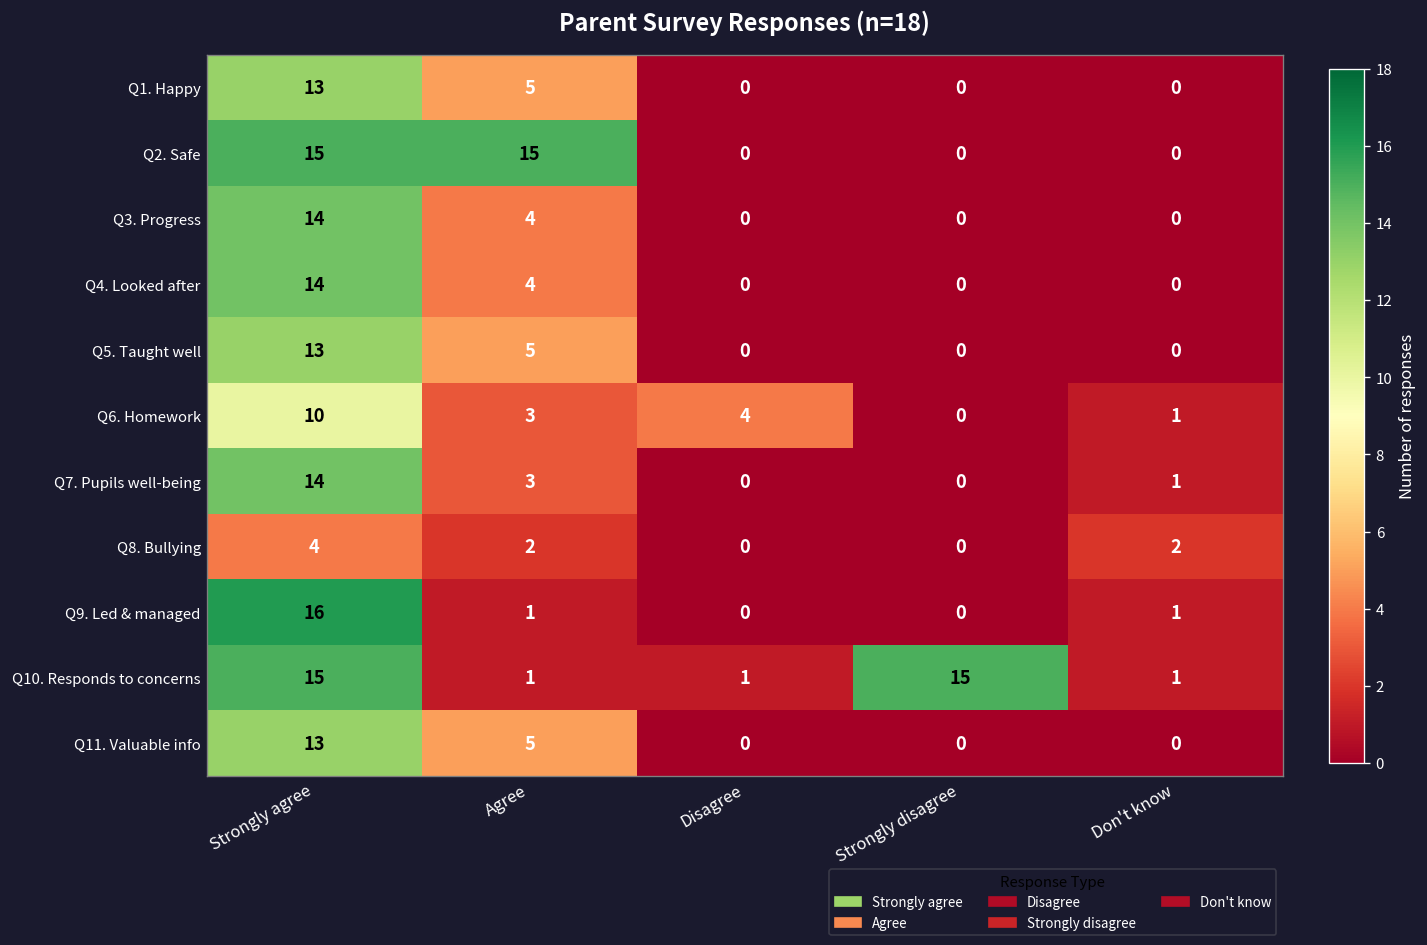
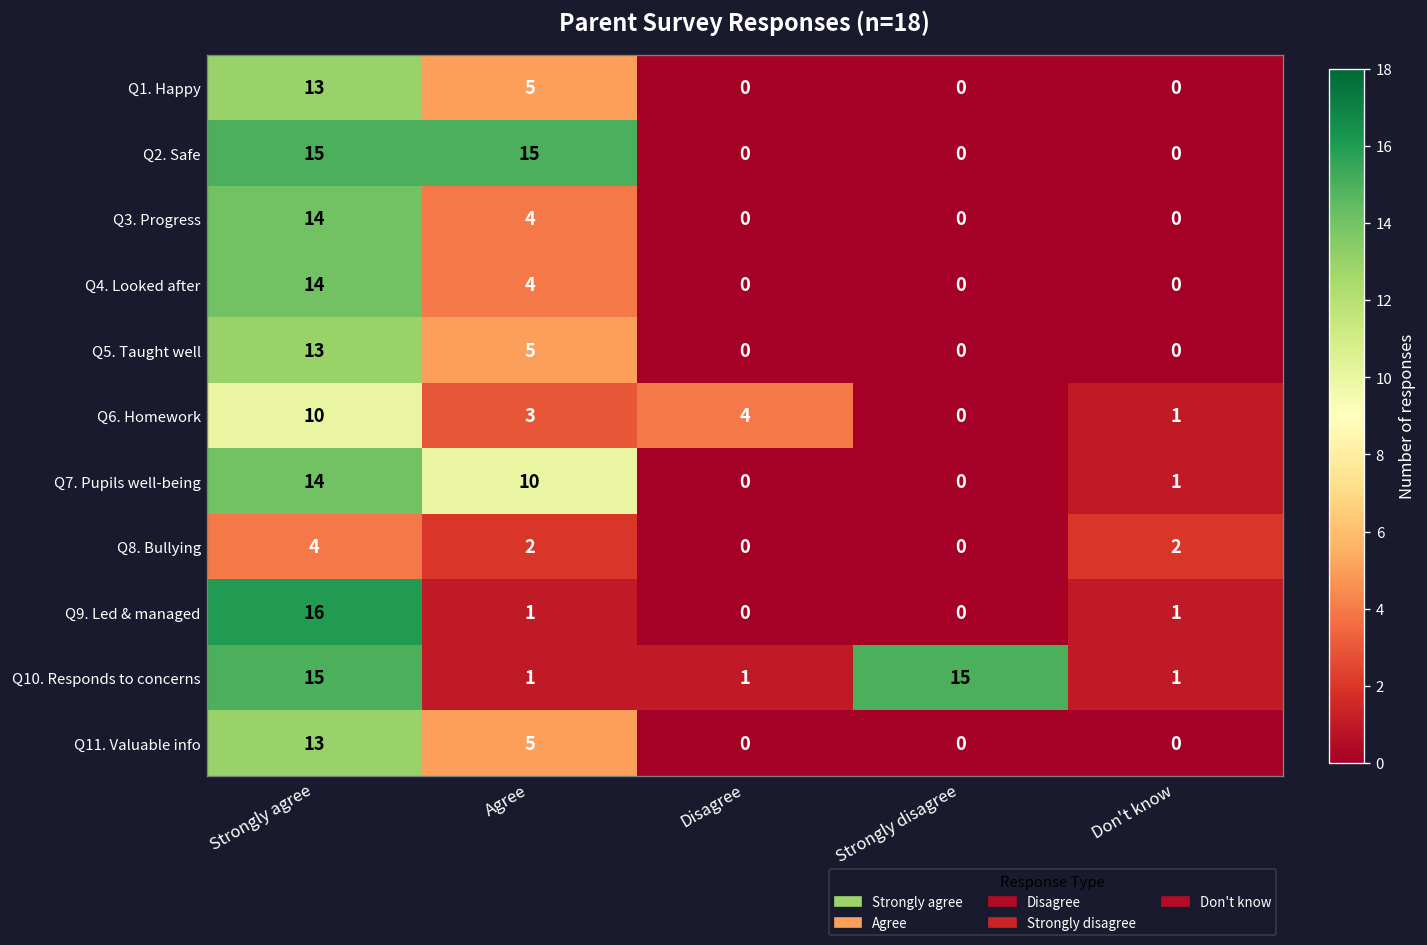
Q7. Pupils well-being, Agree: 3 -> 10
